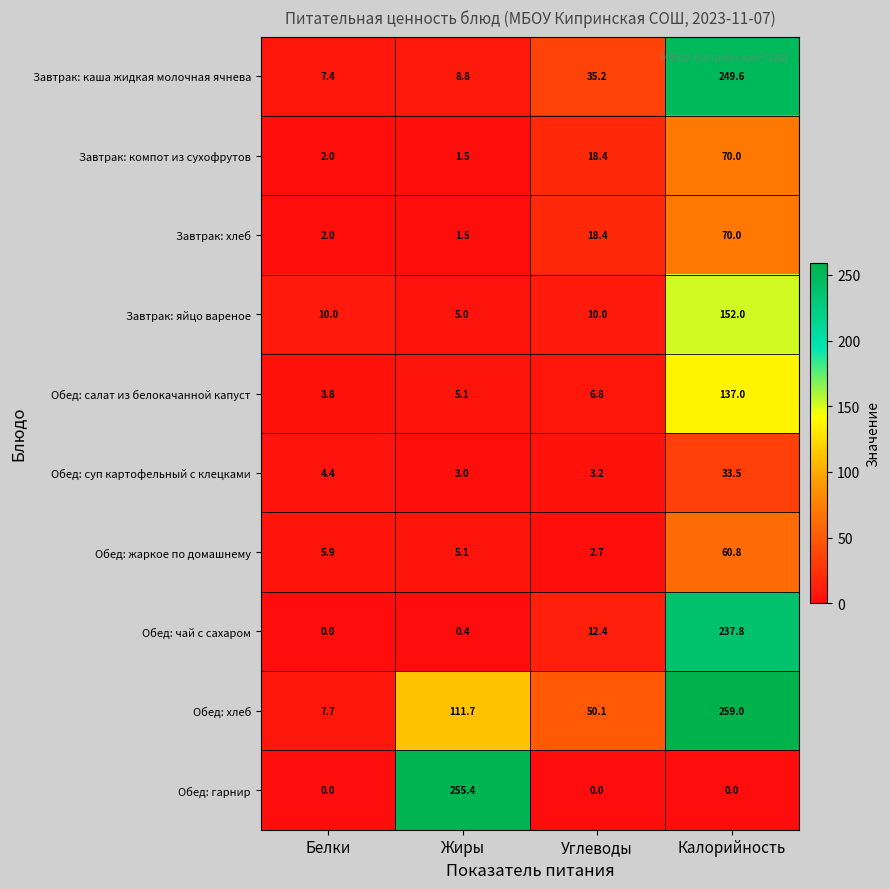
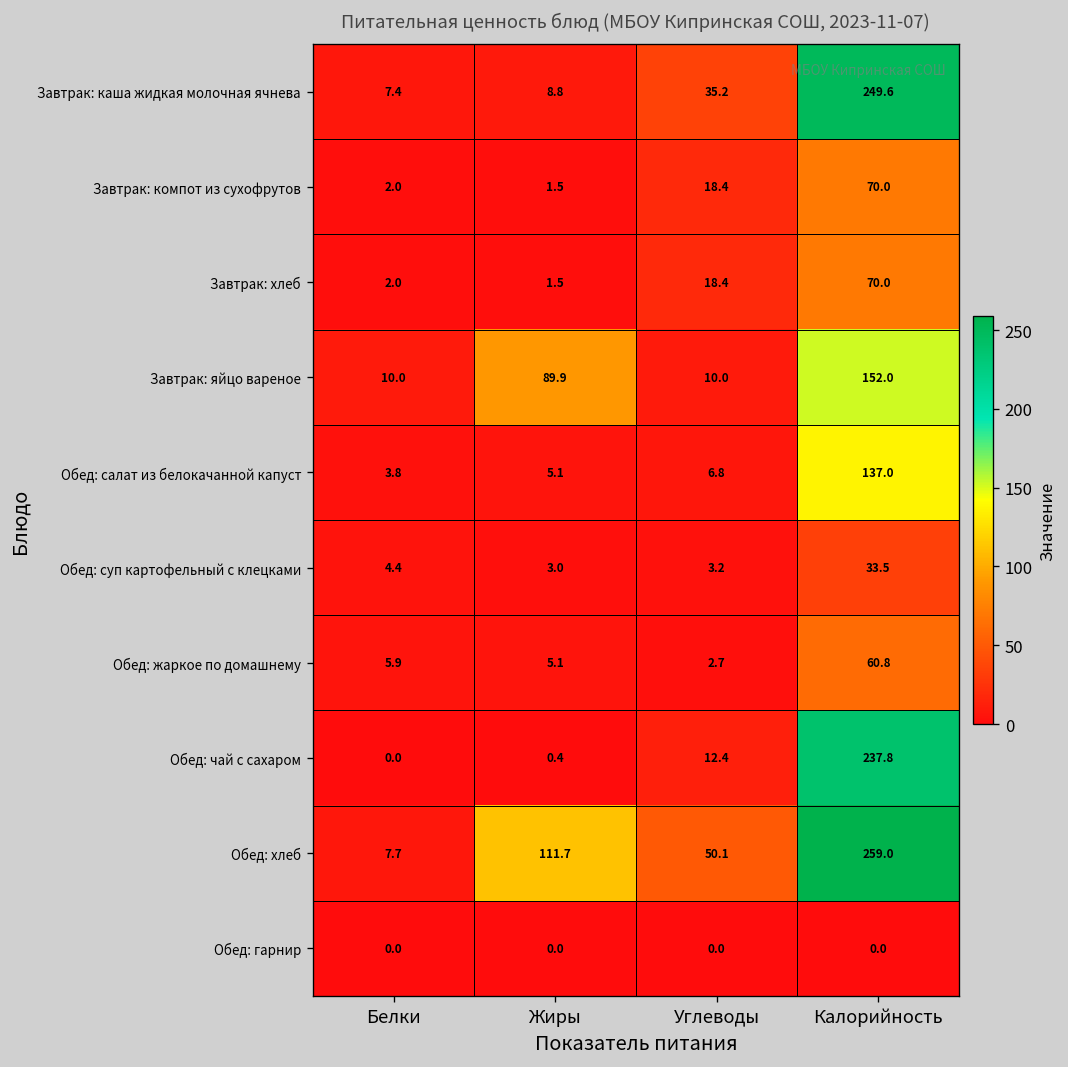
Завтрак: яйцо вареное, Жиры: 5.0 -> 89.9
Обед: гарнир, Жиры: 255.4 -> 0.0
